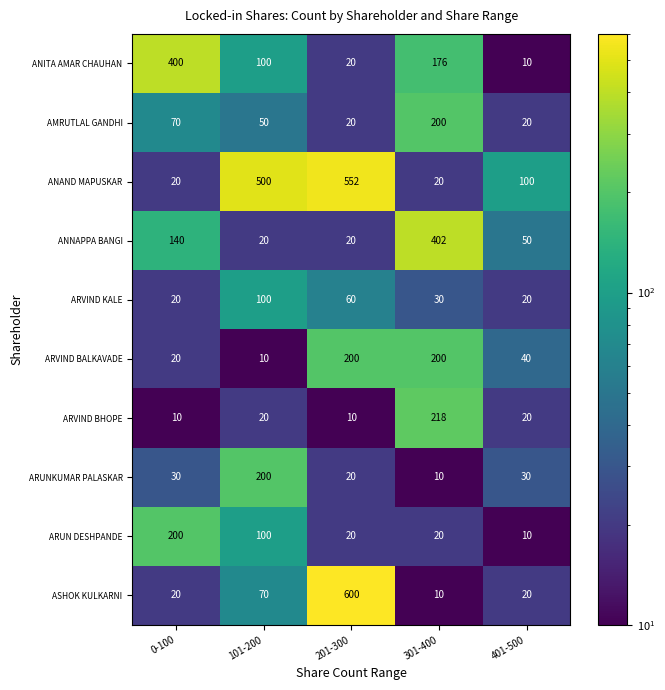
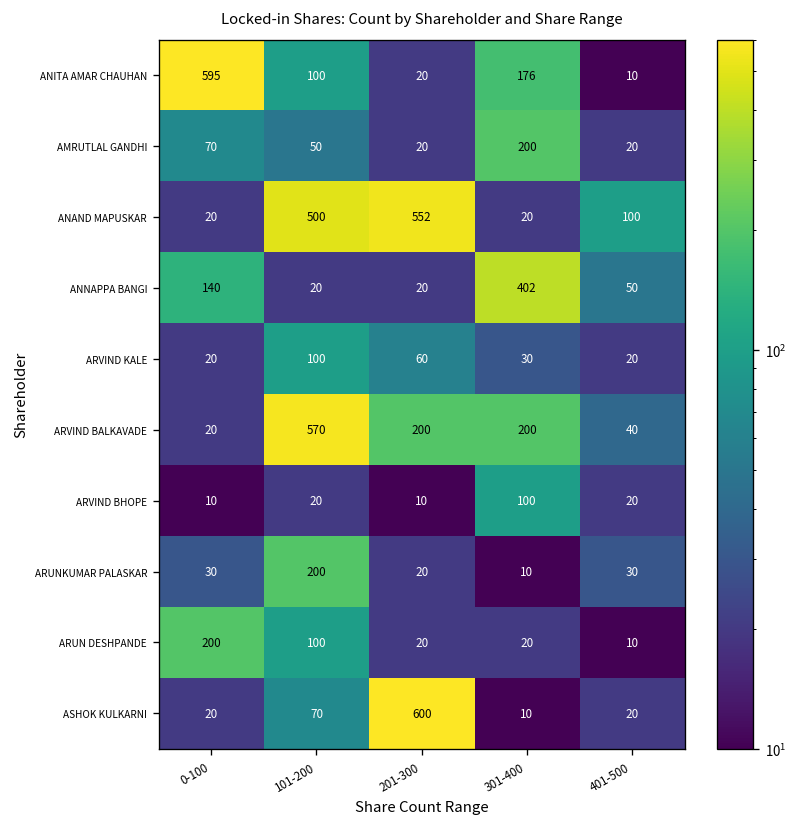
ANITA AMAR CHAUHAN, 0-100: 400 -> 595
ARVIND BALKAVADE, 101-200: 10 -> 570
ARVIND BHOPE, 301-400: 218 -> 100
